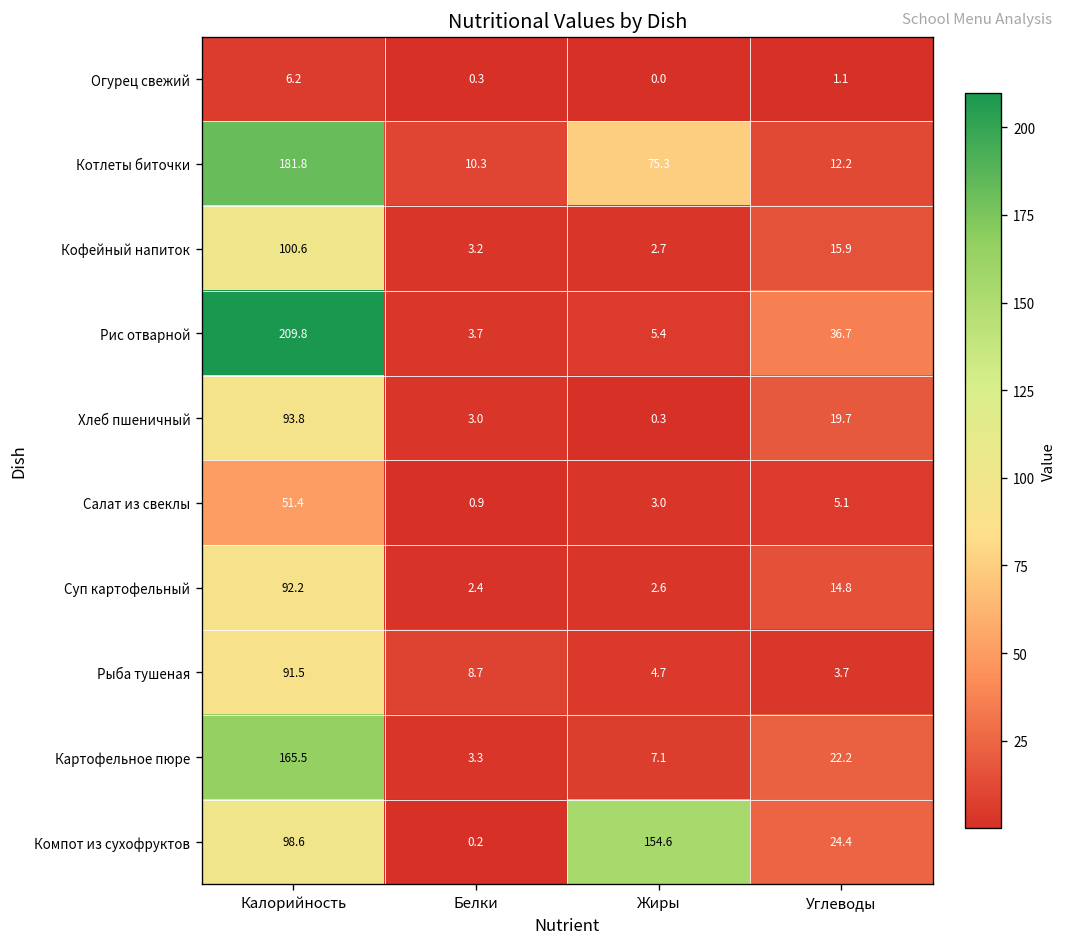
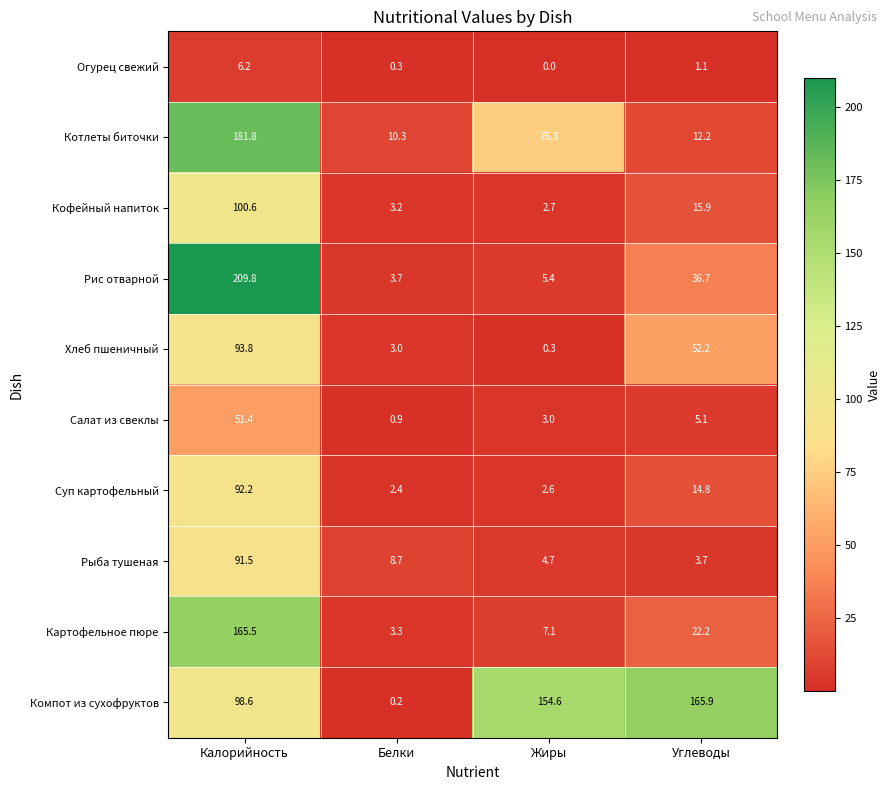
Хлеб пшеничный, Углеводы: 19.7 -> 52.2
Компот из сухофруктов, Углеводы: 24.4 -> 165.9
